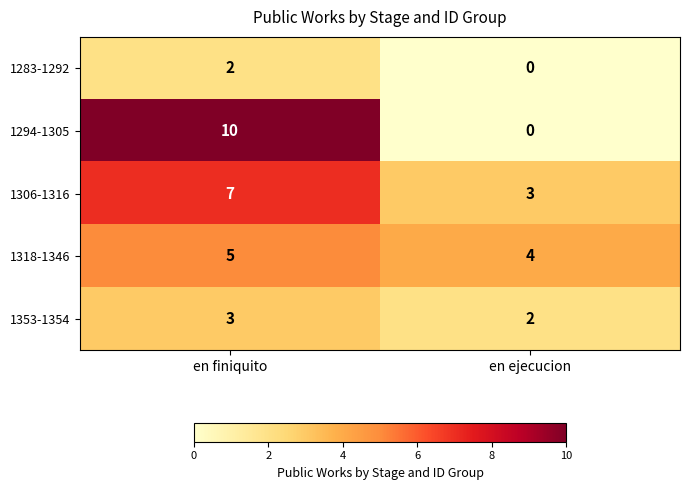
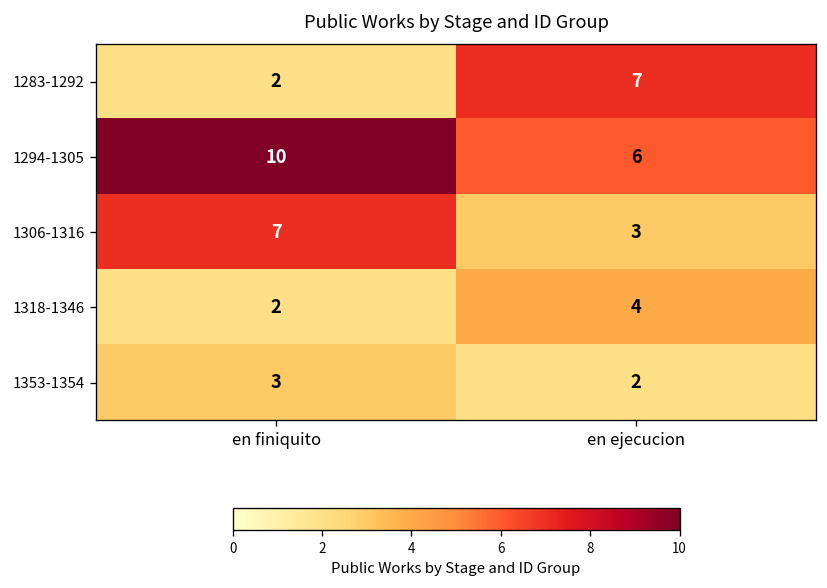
1283-1292, en ejecucion: 0 -> 7
1294-1305, en ejecucion: 0 -> 6
1318-1346, en finiquito: 5 -> 2
